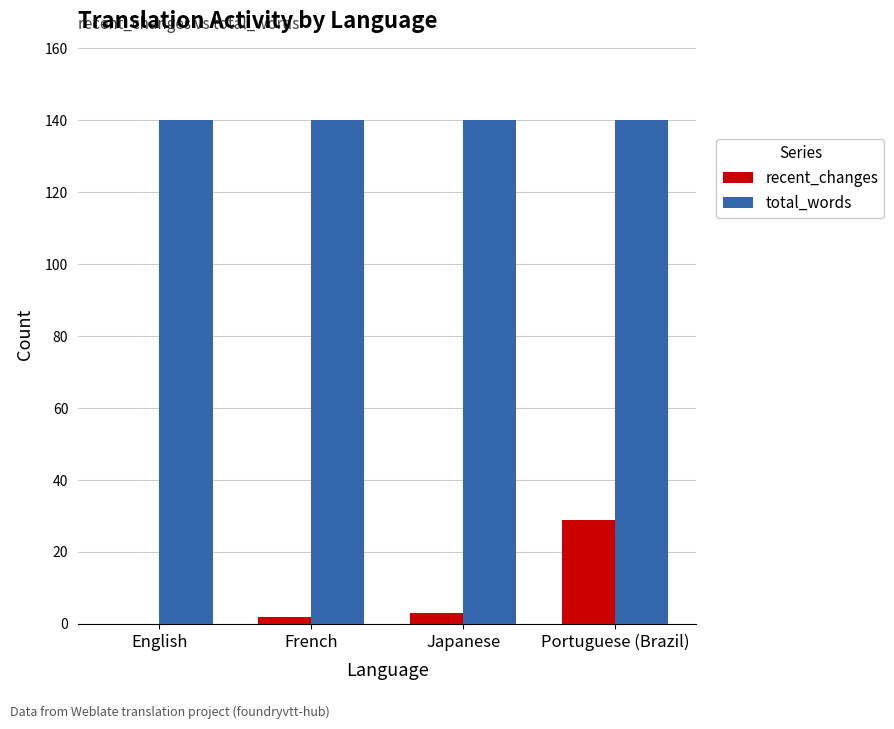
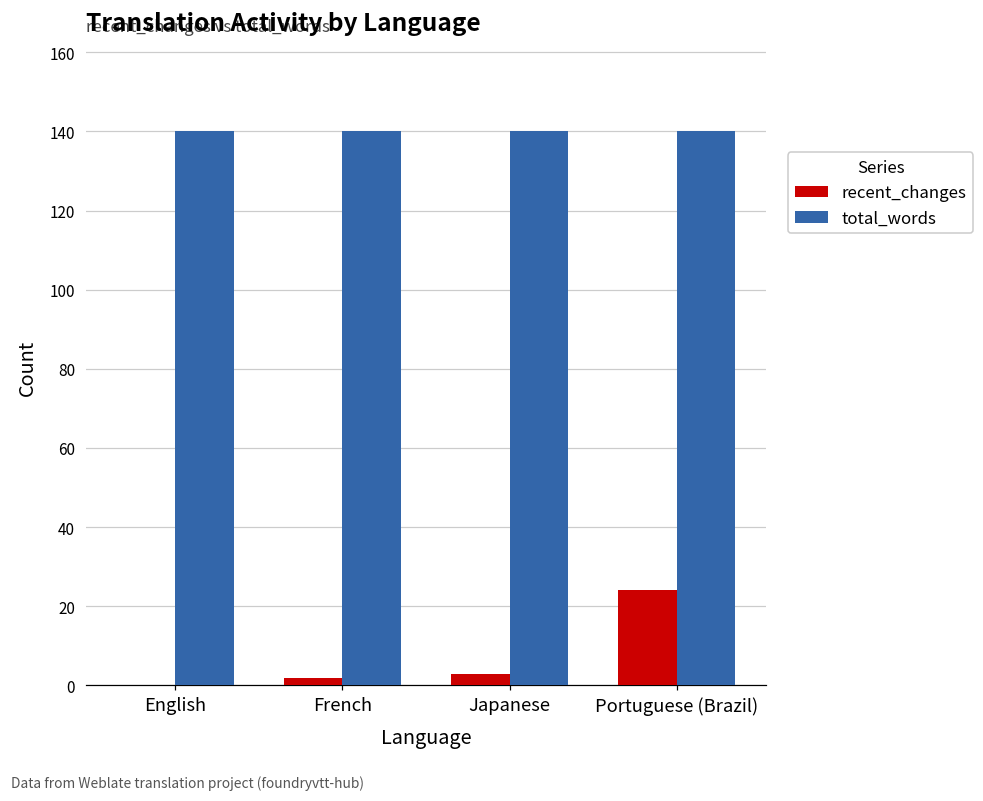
recent_changes, Portuguese (Brazil): 29 -> 24
